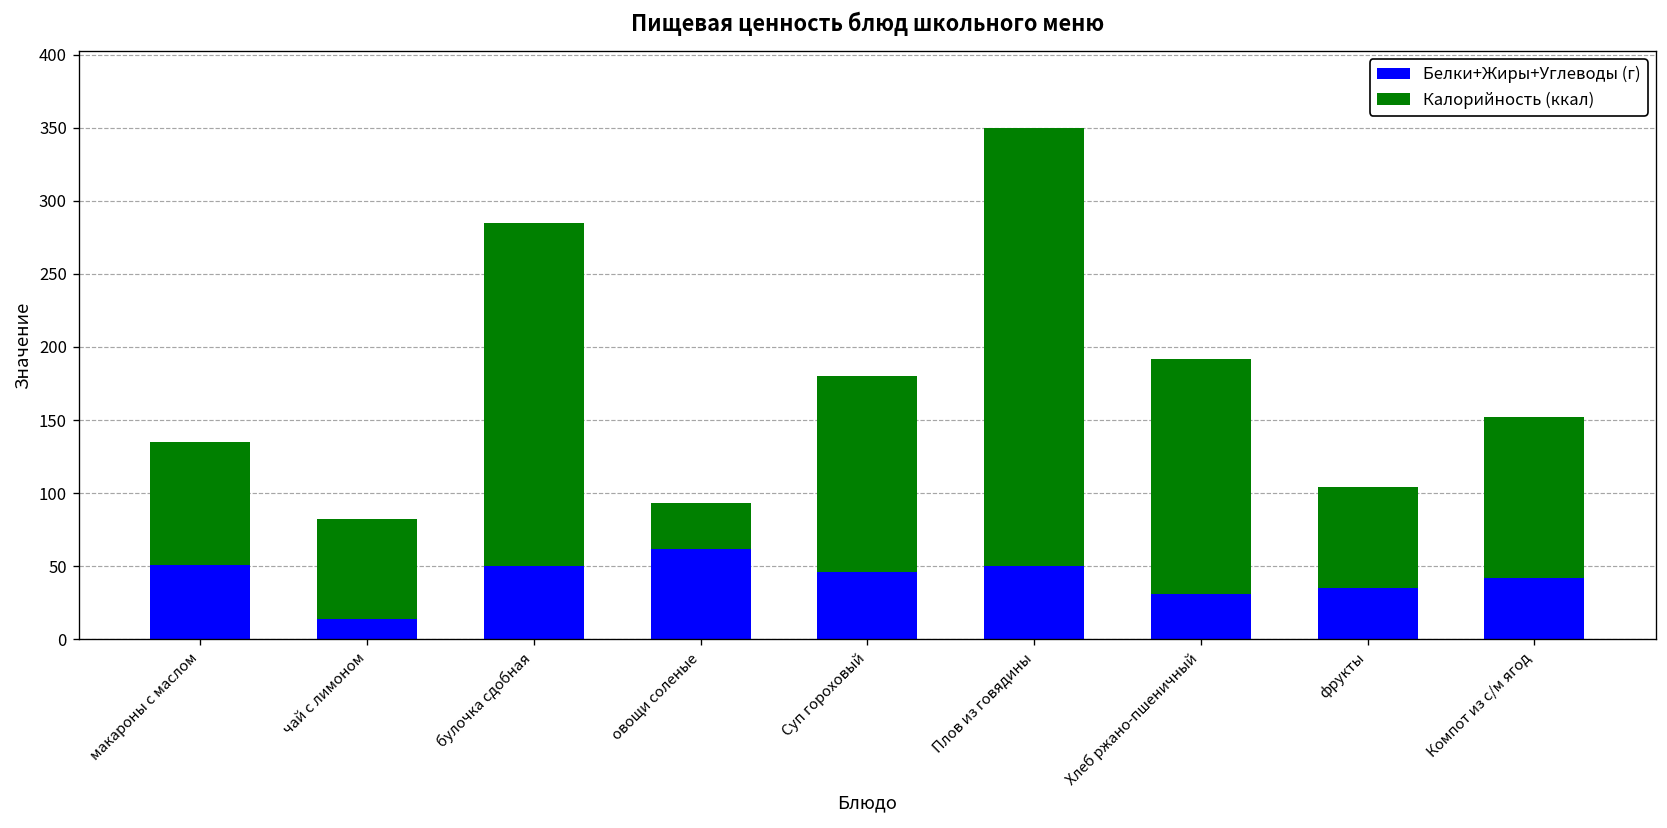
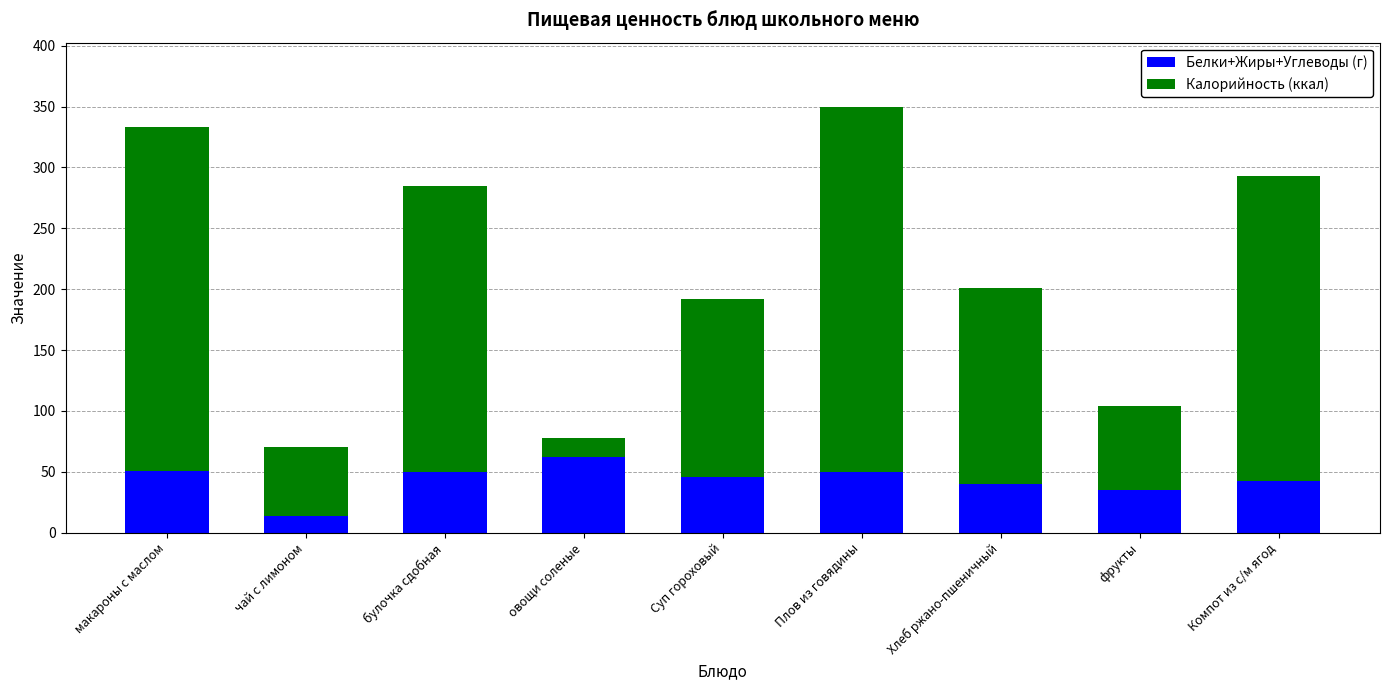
Калорийность (ккал), макароны с маслом: 84 -> 282
Калорийность (ккал), чай с лимоном: 68 -> 56
Калорийность (ккал), овощи соленые: 31 -> 16
Калорийность (ккал), Суп гороховый: 134 -> 146
Белки+Жиры+Углеводы (г), Хлеб ржано-пшеничный: 31 -> 40
Калорийность (ккал), Компот из с/м ягод: 110 -> 251
